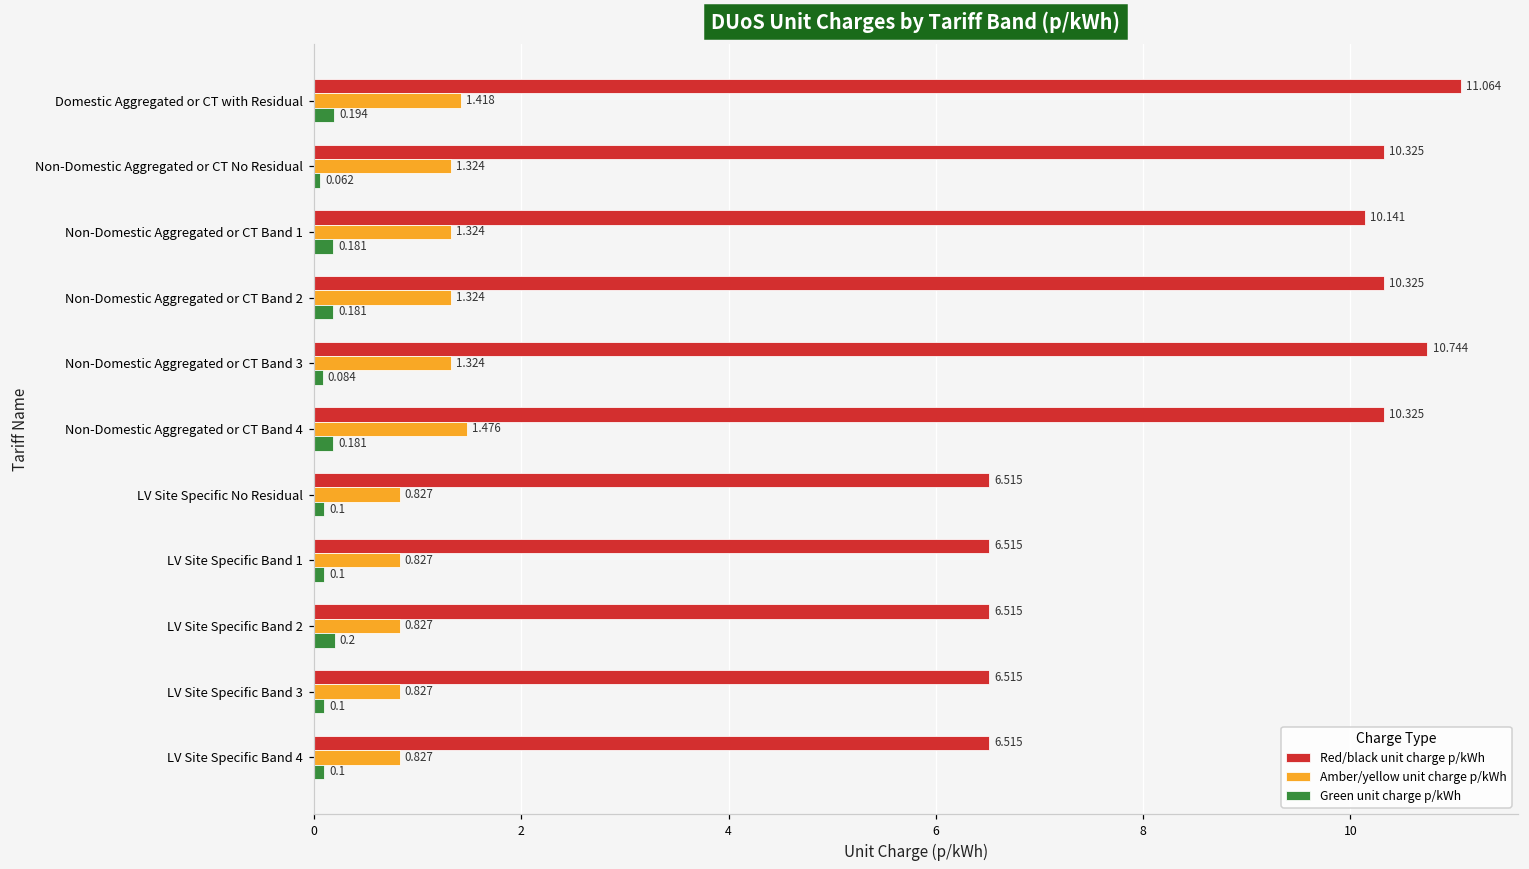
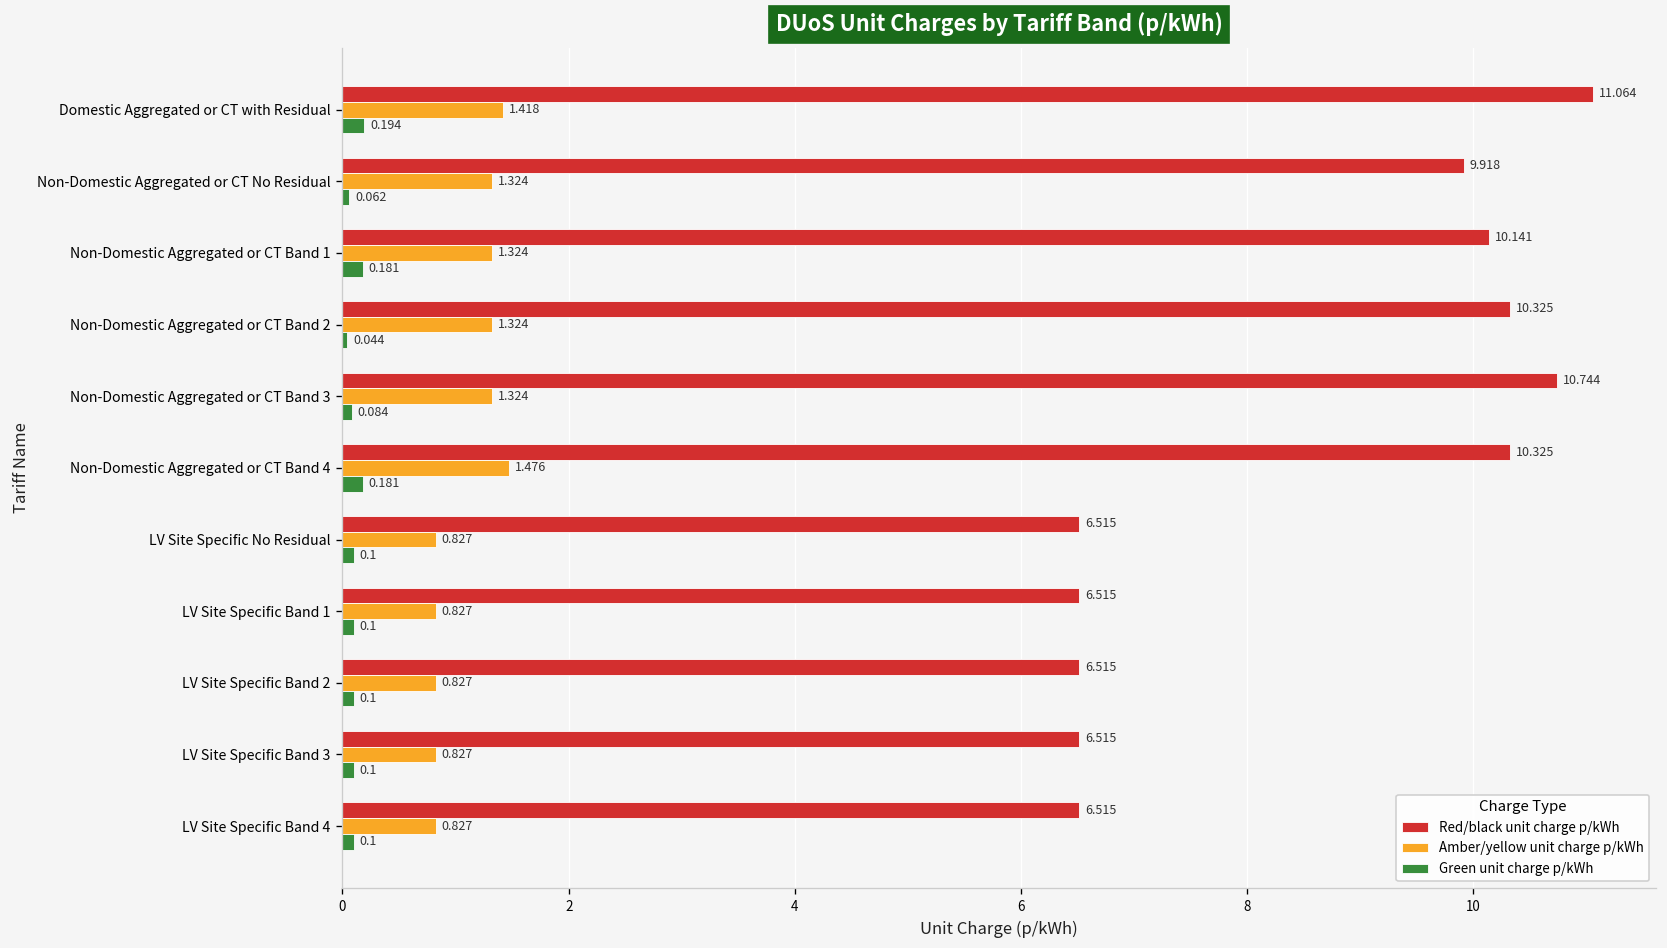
Red/black unit charge p/kWh, Non-Domestic Aggregated or CT No Residual: 10.325 -> 9.918
Green unit charge p/kWh, Non-Domestic Aggregated or CT Band 2: 0.181 -> 0.044
Green unit charge p/kWh, LV Site Specific Band 2: 0.2 -> 0.1
